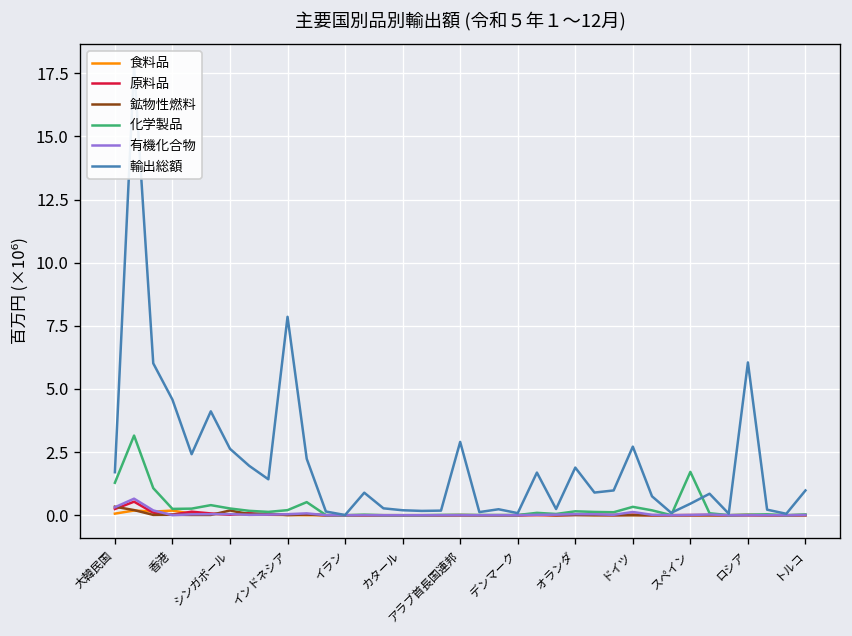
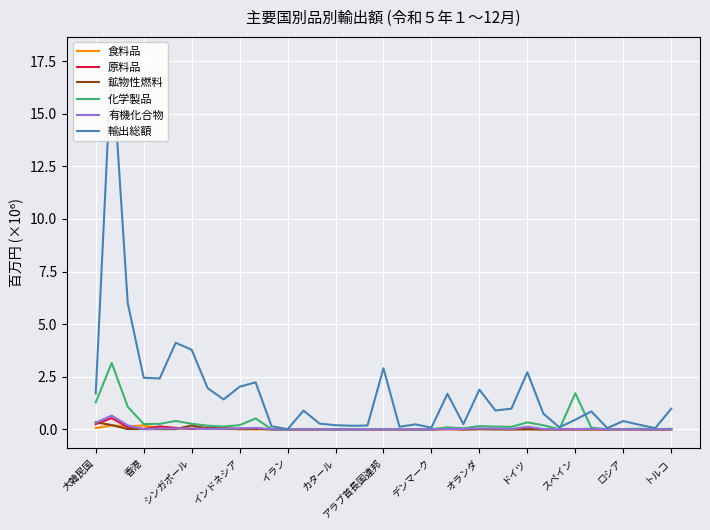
輸出総額, 香港: 4.6 -> 2.5
輸出総額, シンガポール: 2.6 -> 3.8
輸出総額, インドネシア: 7.9 -> 2.0
輸出総額, ロシア: 6.1 -> 0.4
